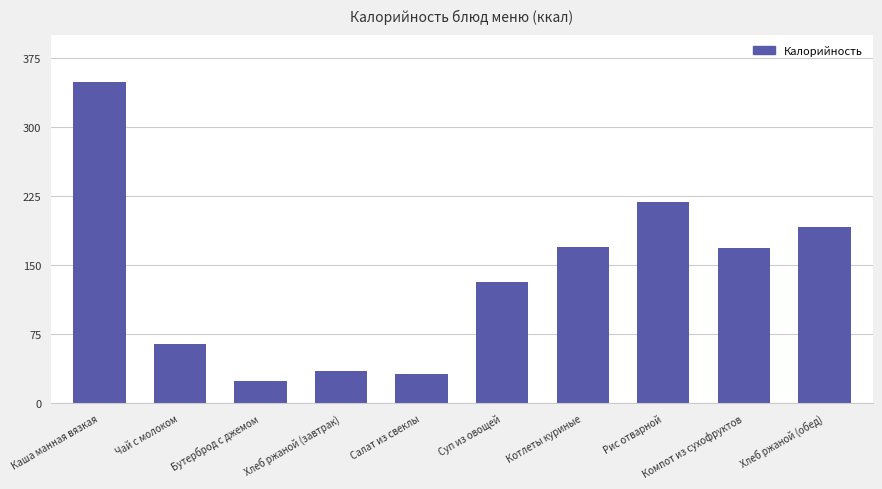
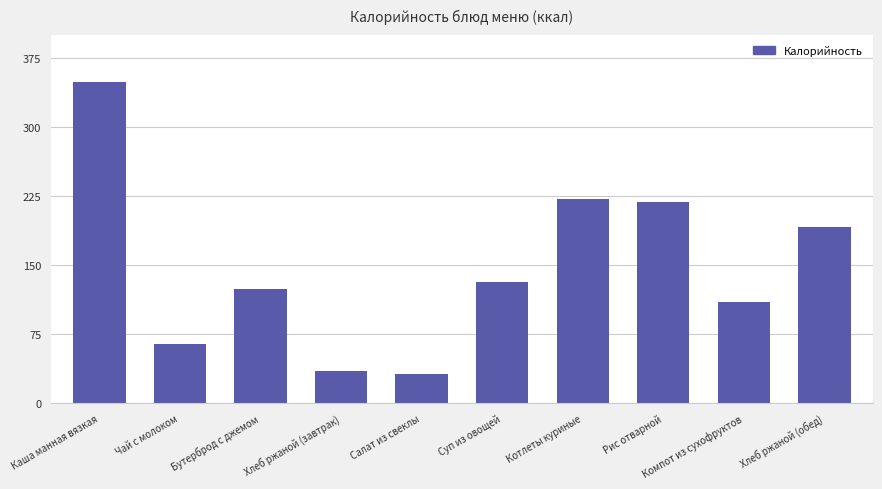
Бутерброд с джемом: 20 -> 120
Котлеты куриные: 170 -> 220
Компот из сухофруктов: 170 -> 110
